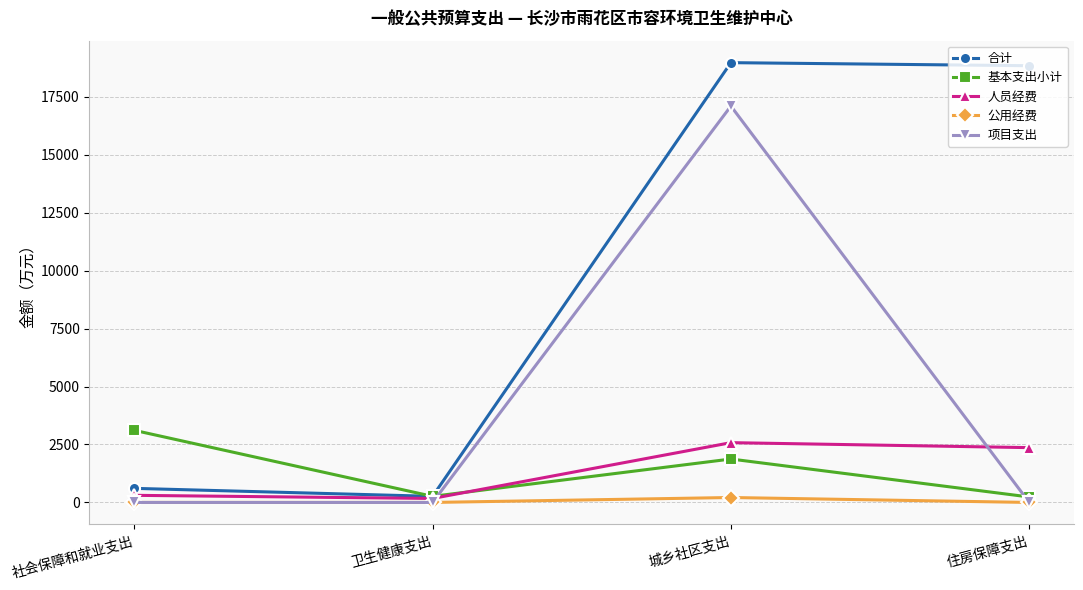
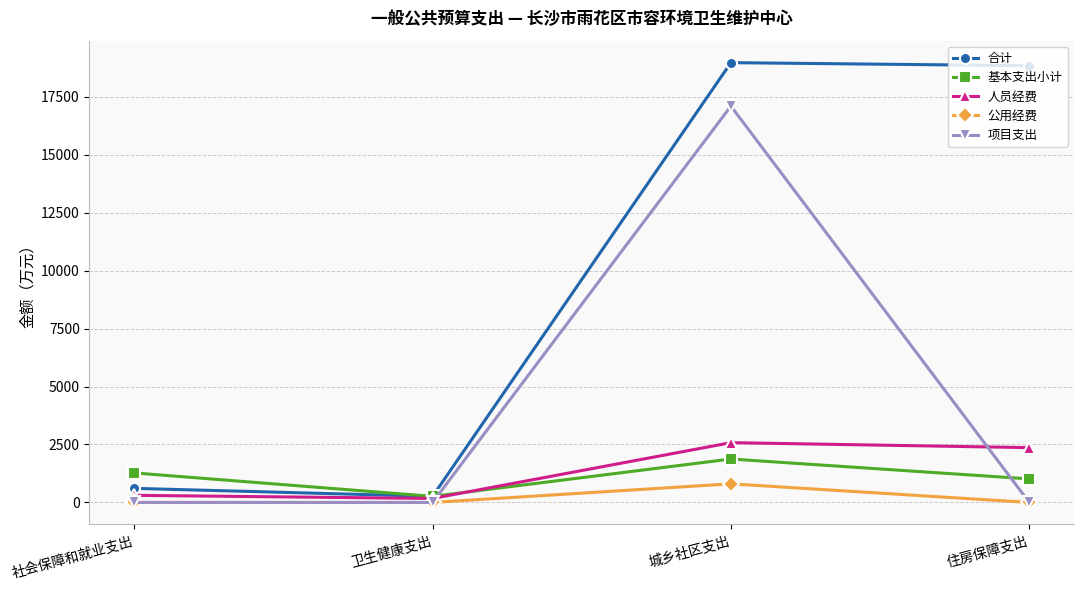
基本支出小计, 社会保障和就业支出: 3100 -> 1300
公用经费, 城乡社区支出: 200 -> 800
基本支出小计, 住房保障支出: 200 -> 1000
